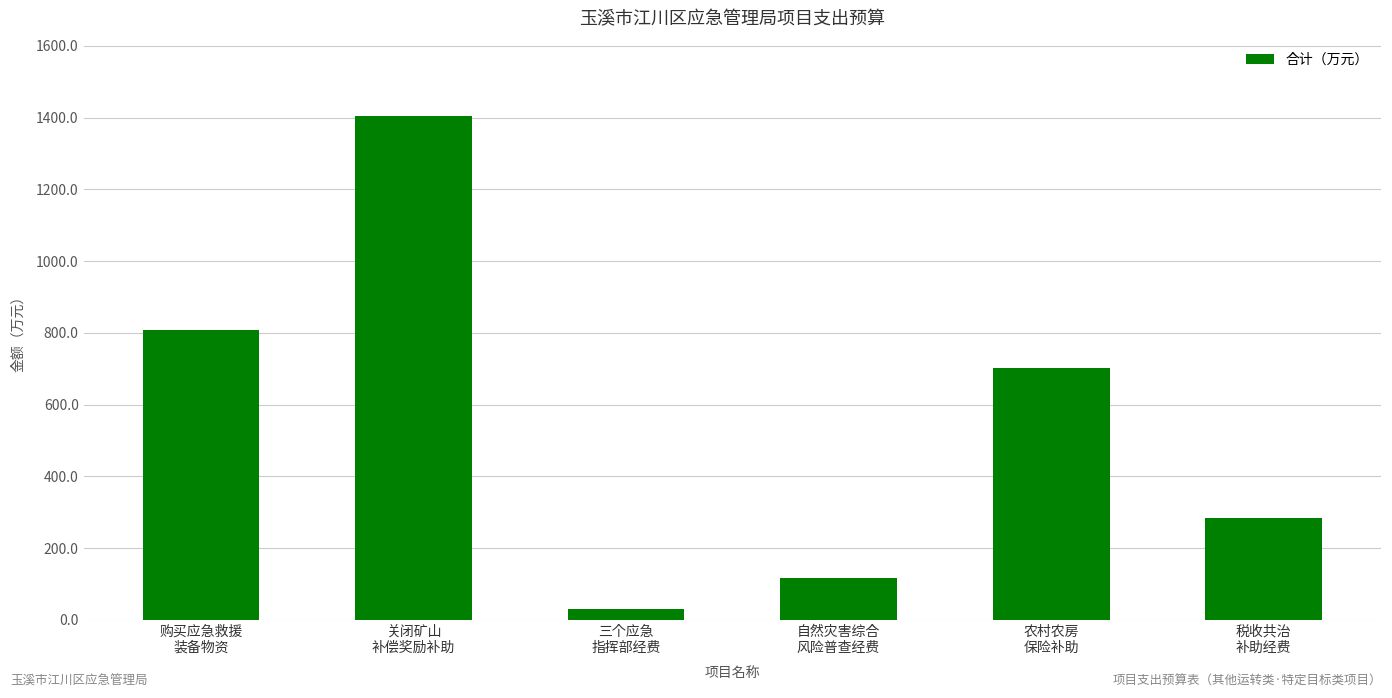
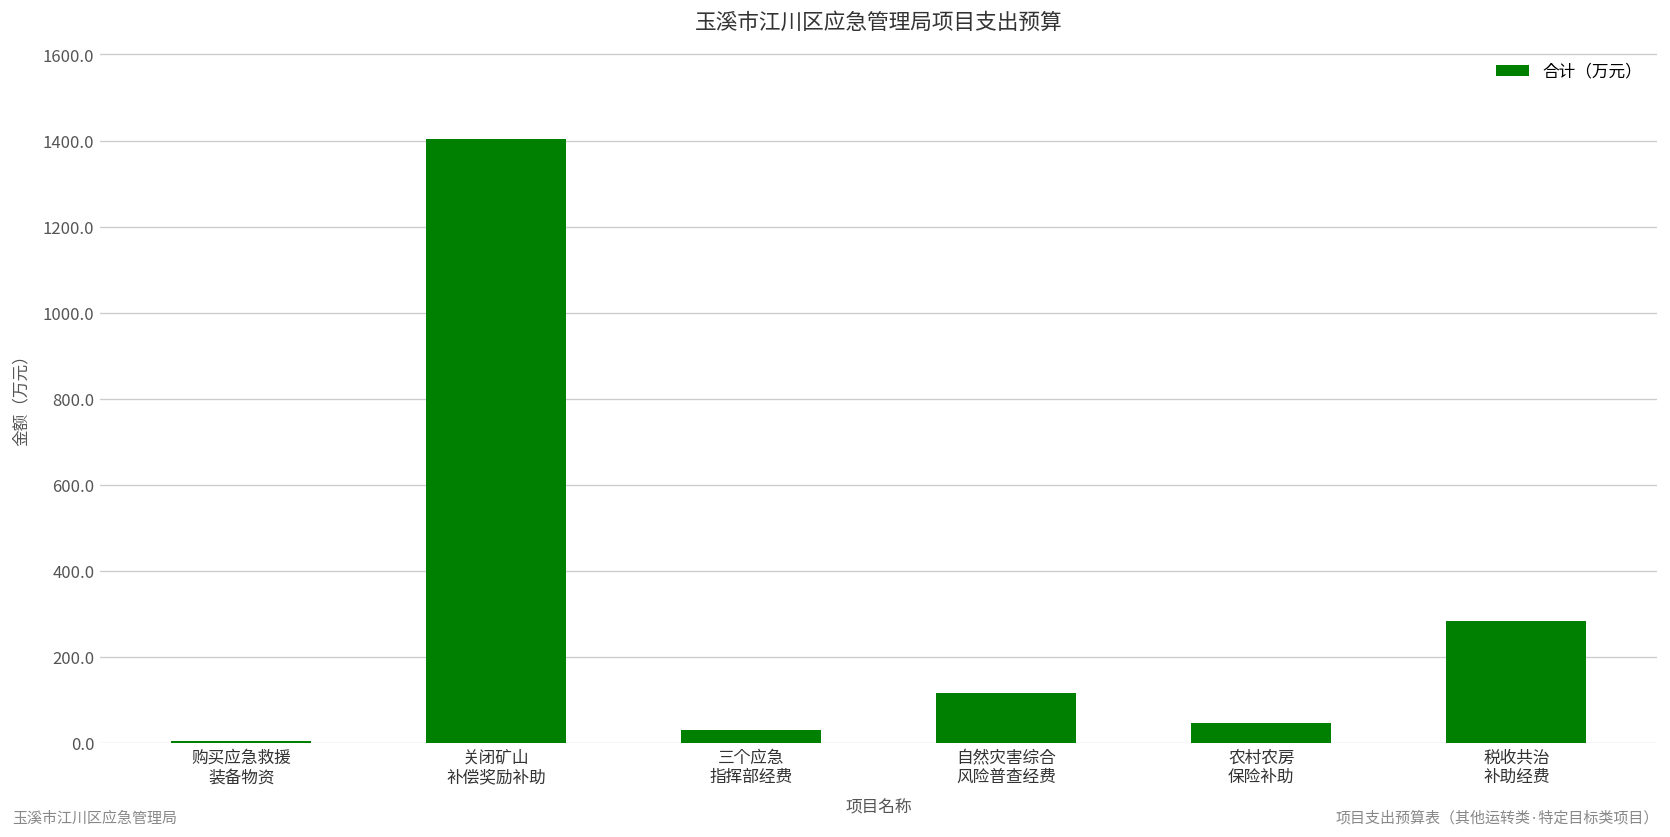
购买应急救援 装备物资: 810 -> 10
农村农房 保险补助: 700 -> 50
